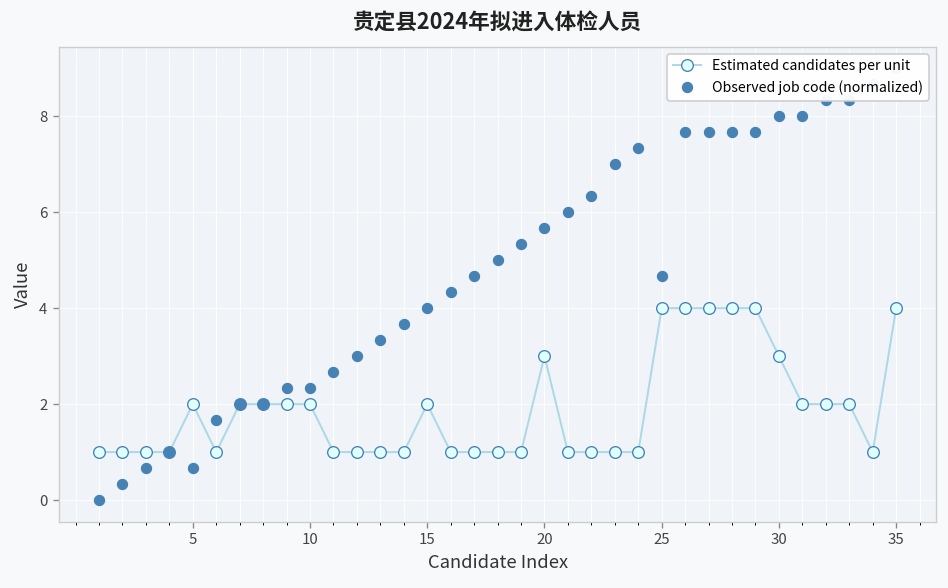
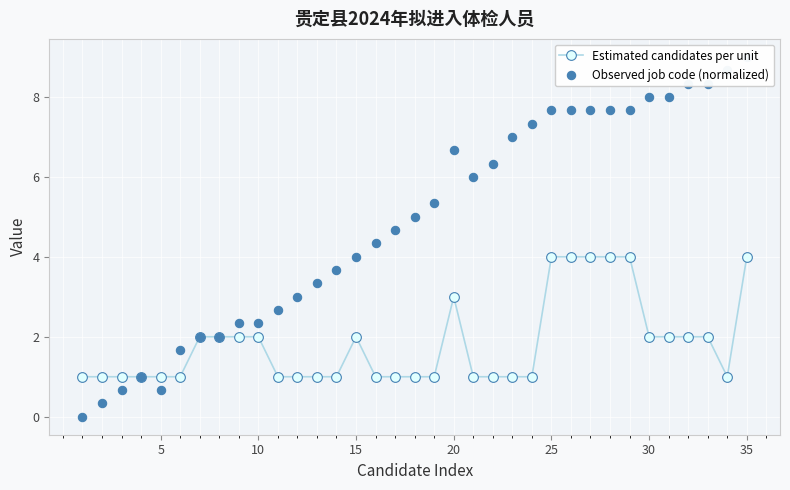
Estimated candidates per unit, 5: 2 -> 1
Observed job code (normalized), 20: 5.7 -> 6.7
Observed job code (normalized), 25: 4.7 -> 7.7
Estimated candidates per unit, 30: 3 -> 2
